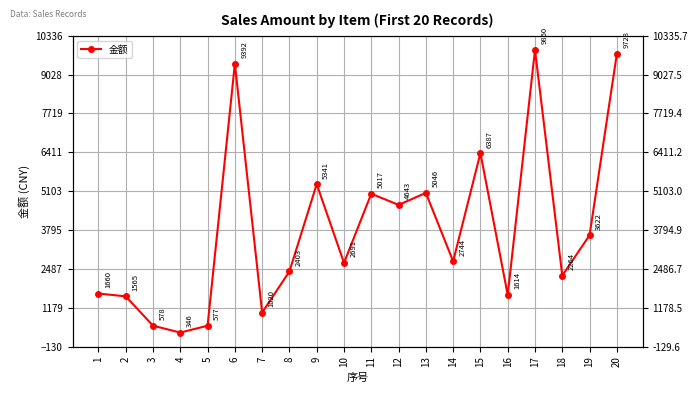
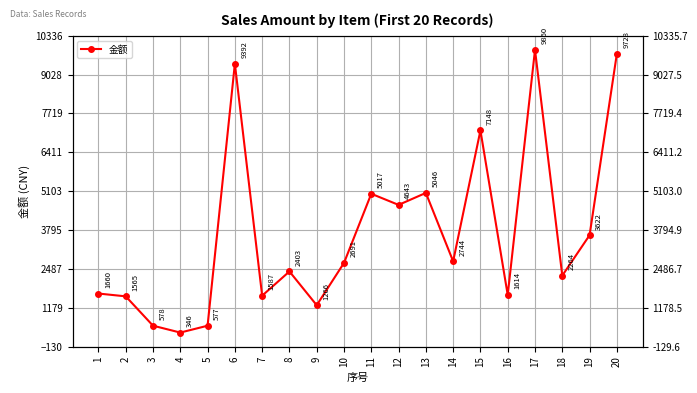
7: 1020 -> 1587
9: 5341 -> 1266
15: 6387 -> 7148
